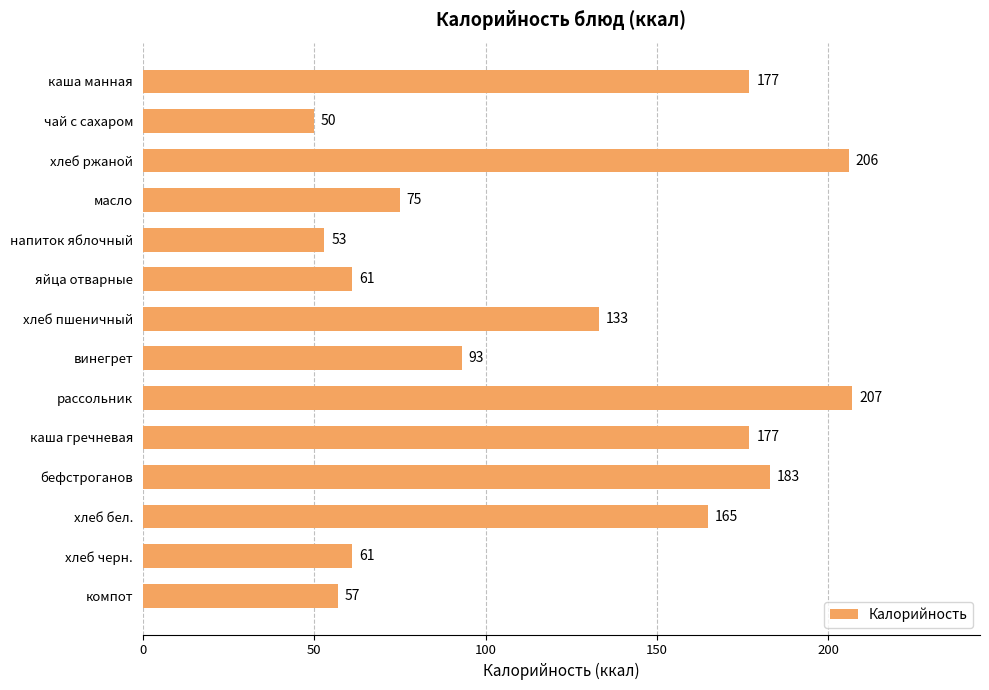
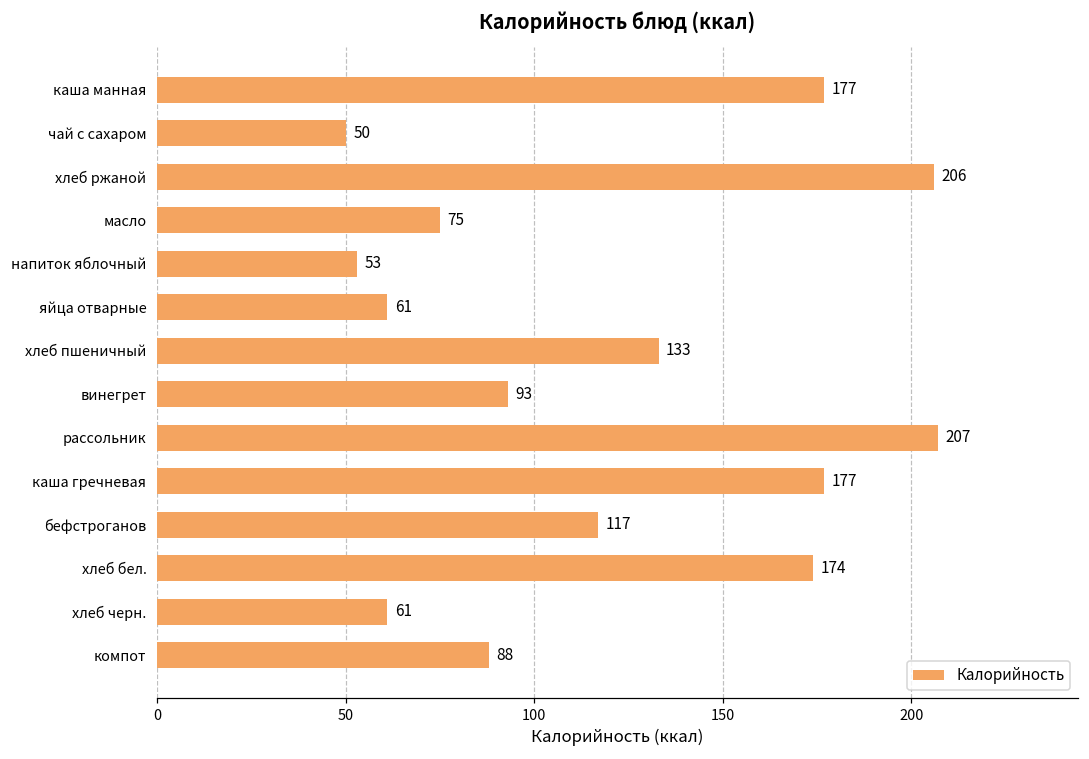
бефстроганов: 183 -> 117
хлеб бел.: 165 -> 174
компот: 57 -> 88
